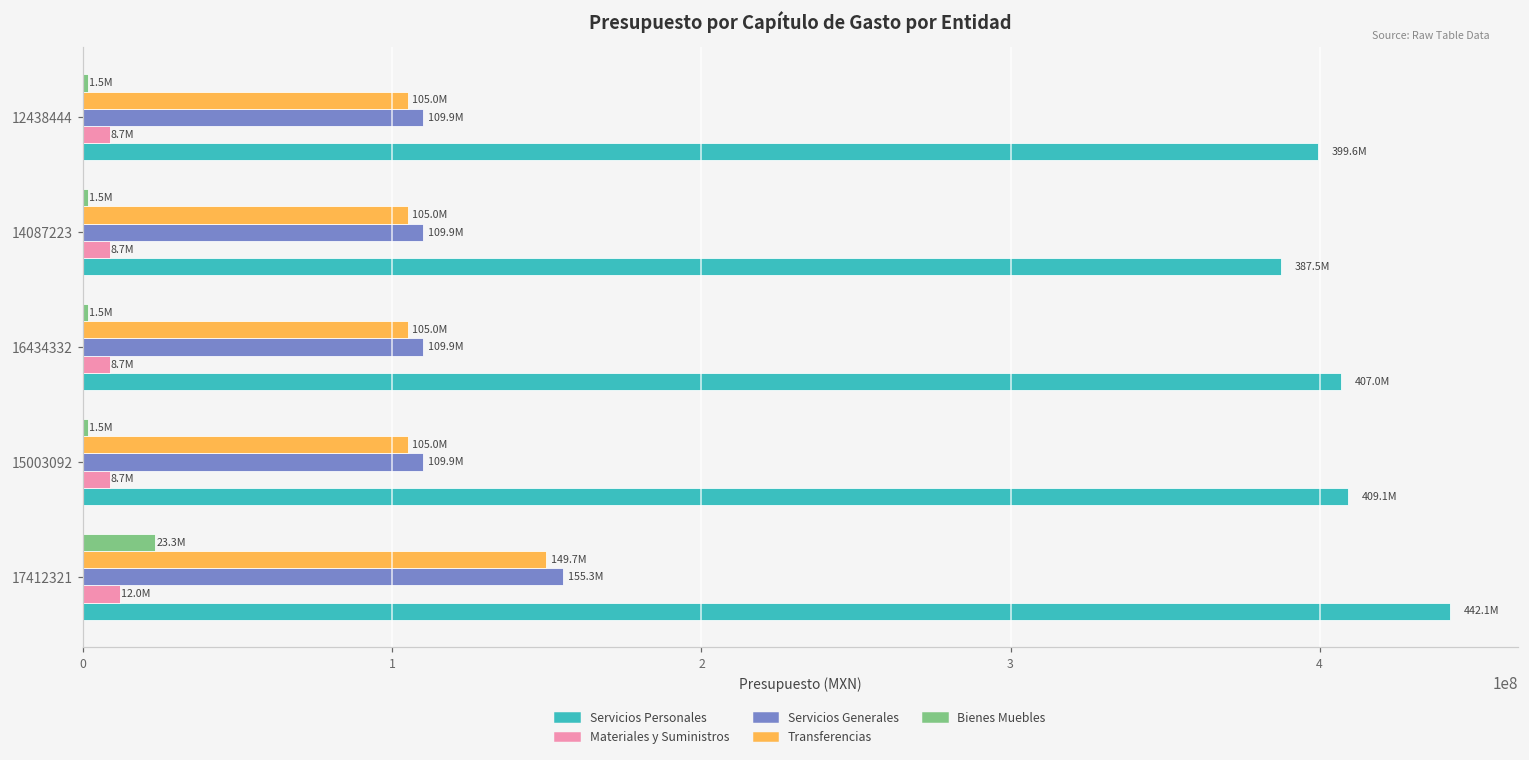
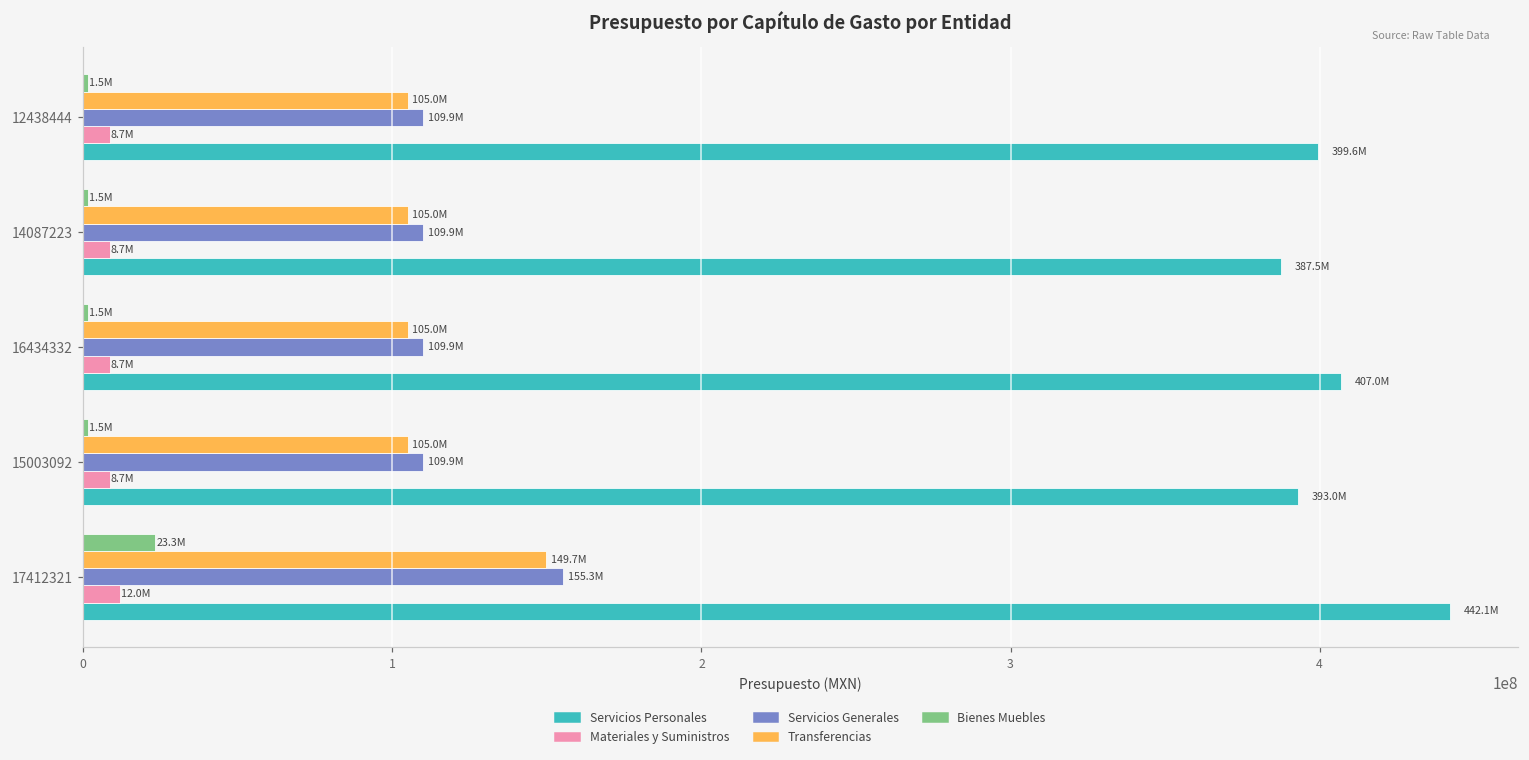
Servicios Personales, 15003092: 409.1M -> 393.0M
